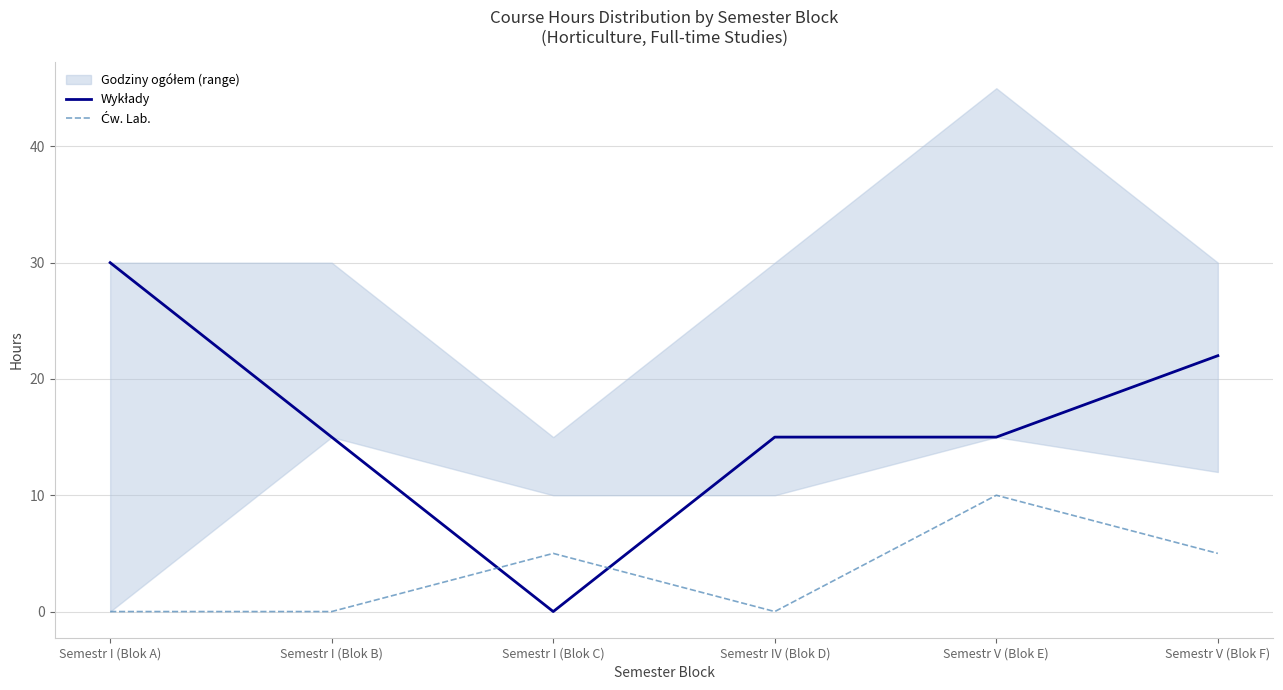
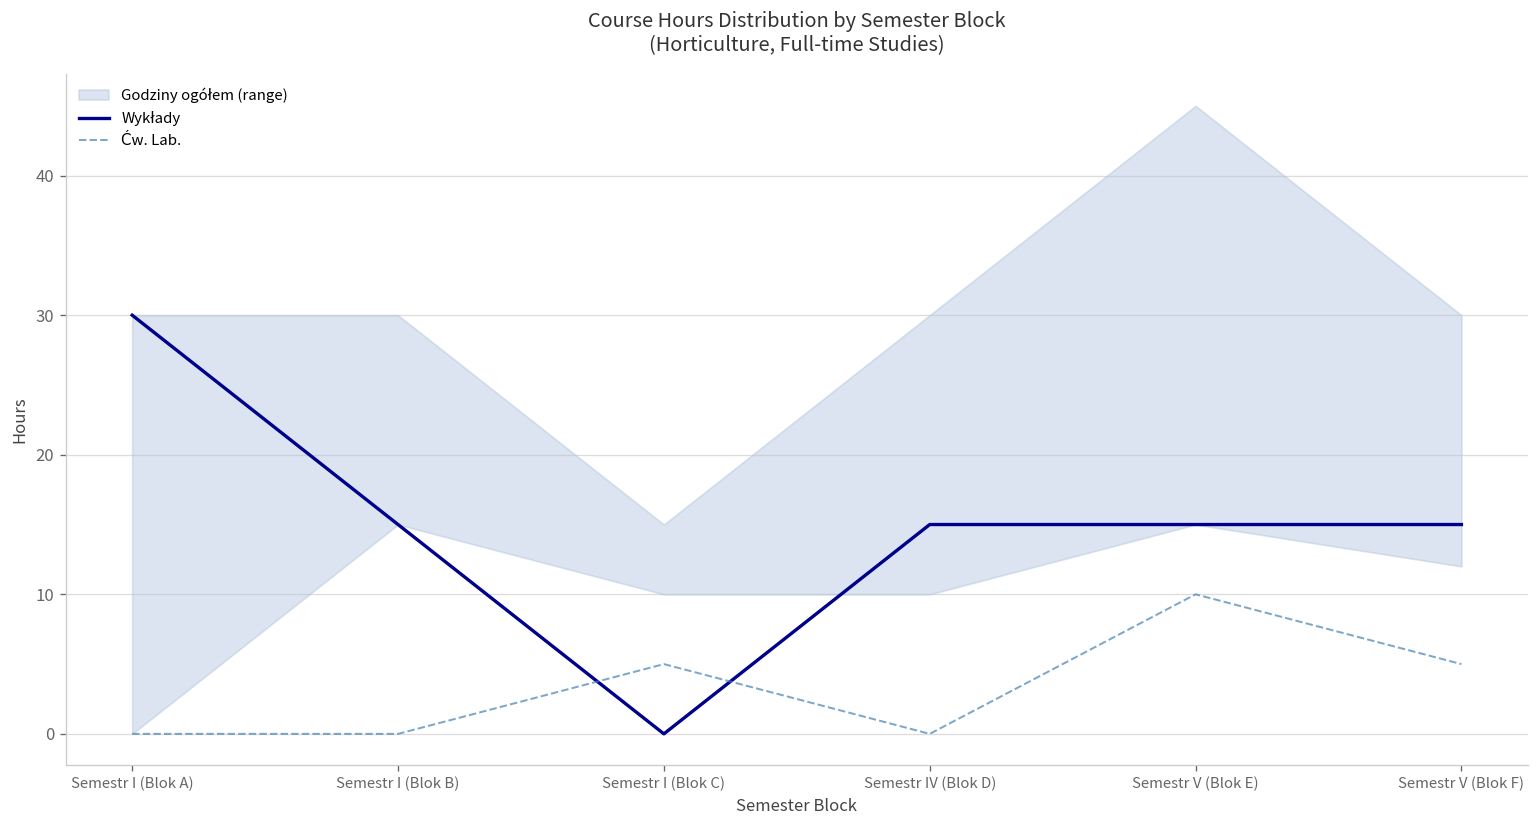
Wykłady, Semestr V (Blok F): 22 -> 15
